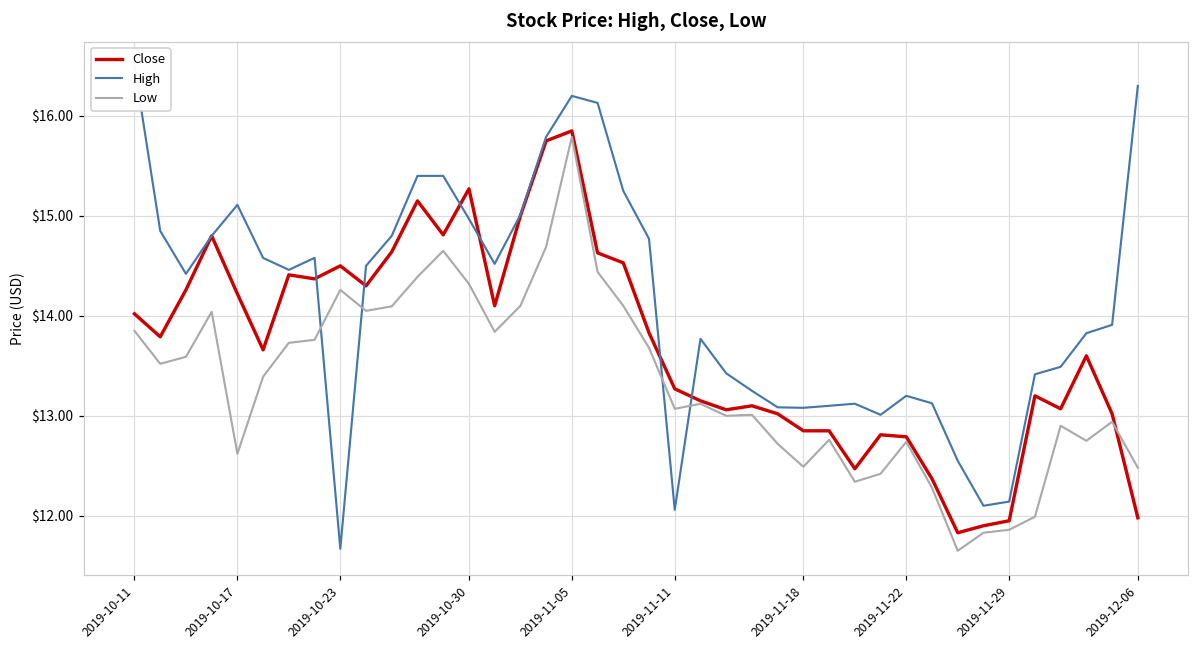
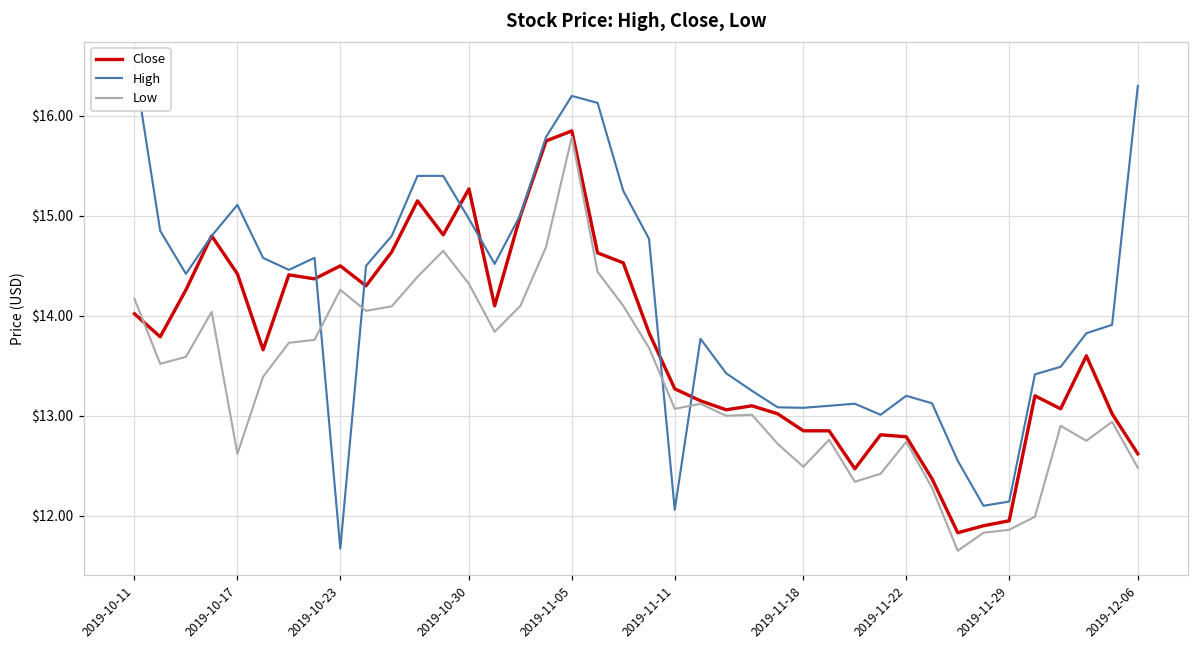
Low, 2019-10-11: $13.9 -> $14.2
Close, 2019-10-17: $14.2 -> $14.4
Close, 2019-12-06: $12.0 -> $12.6
